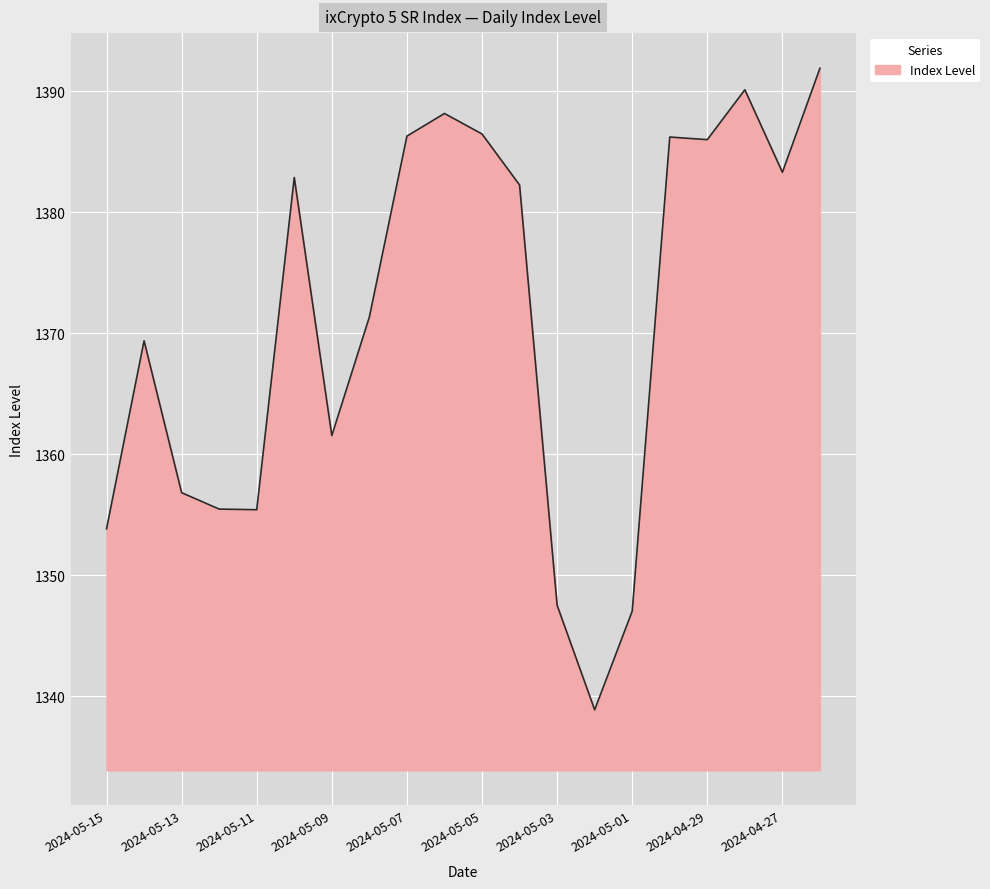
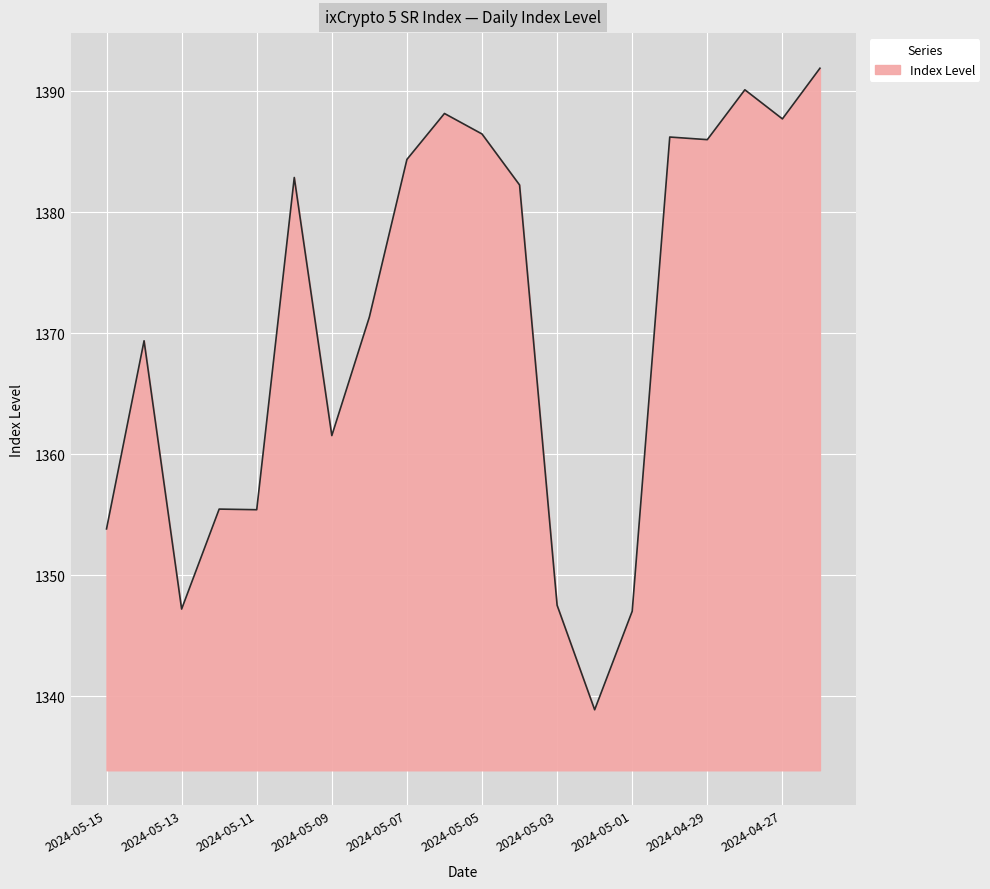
2024-05-13: 1356.8 -> 1347.2
2024-05-07: 1386.3 -> 1384.4
2024-04-27: 1383.3 -> 1387.7
